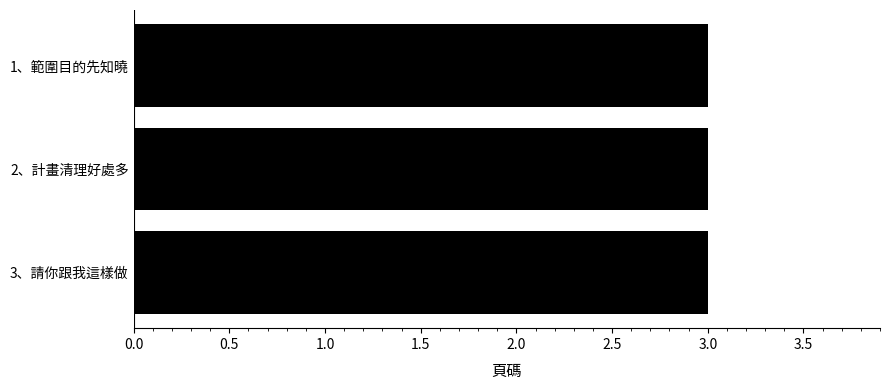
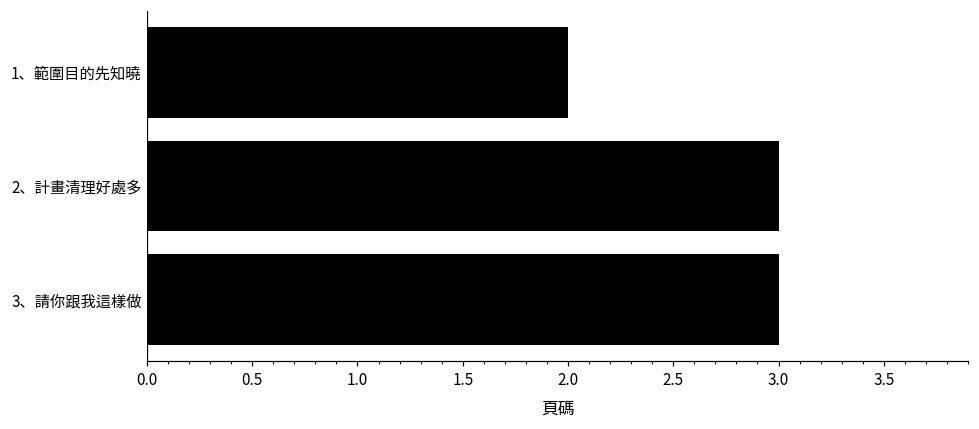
1、範圍目的先知曉: 3 -> 2
